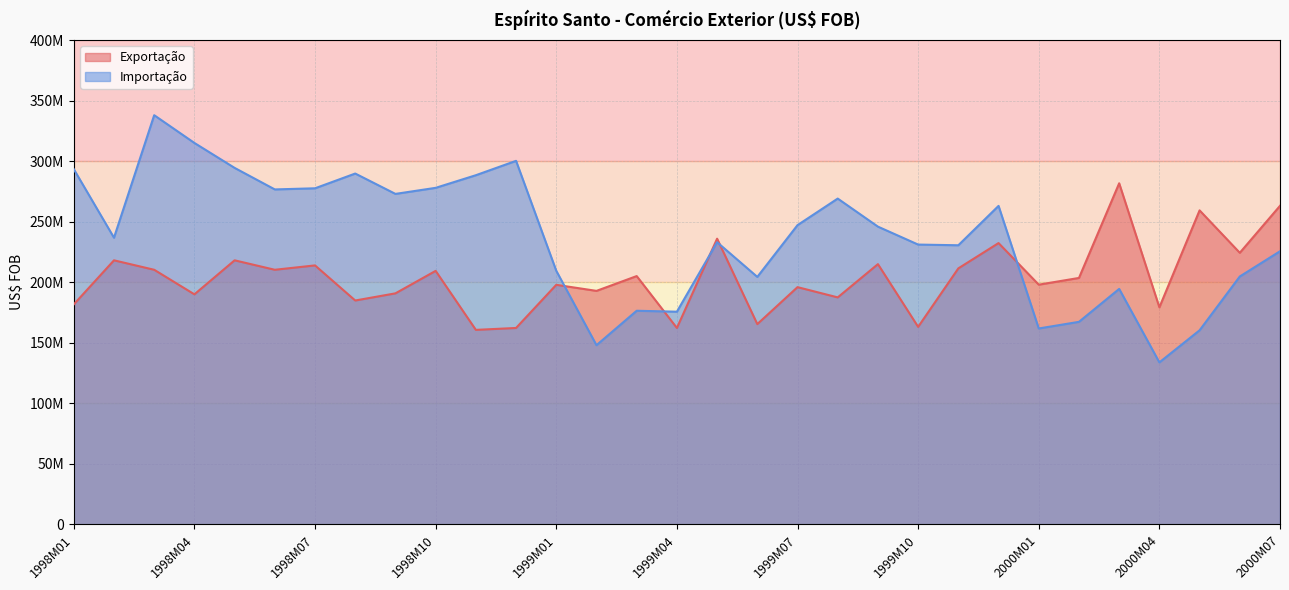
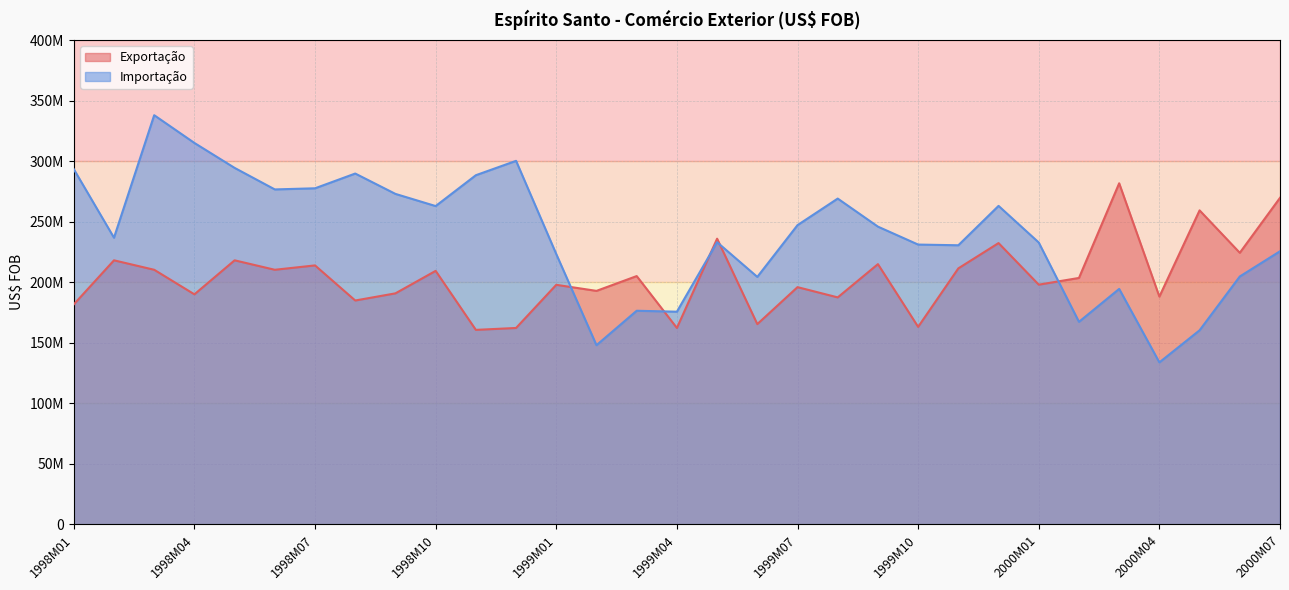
Importação, 1998M10: 278000000 -> 263000000
Importação, 1999M01: 209000000 -> 223000000
Importação, 2000M01: 162000000 -> 233000000
Exportação, 2000M04: 179000000 -> 188000000
Exportação, 2000M07: 263000000 -> 270000000
